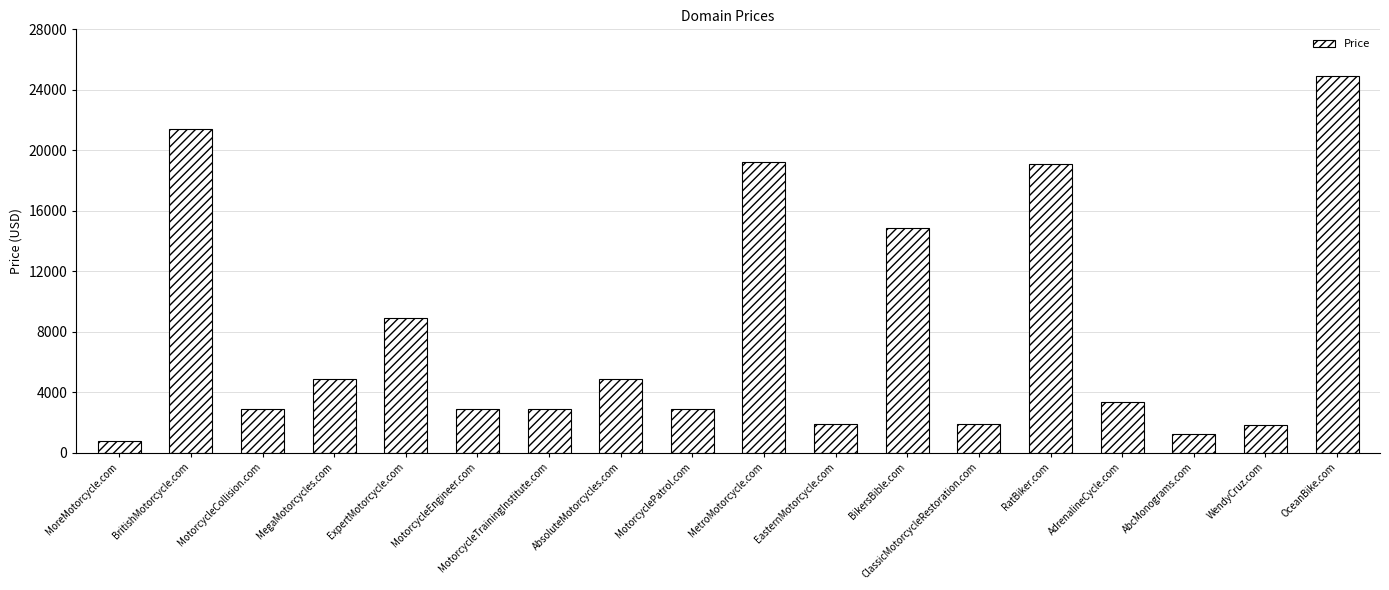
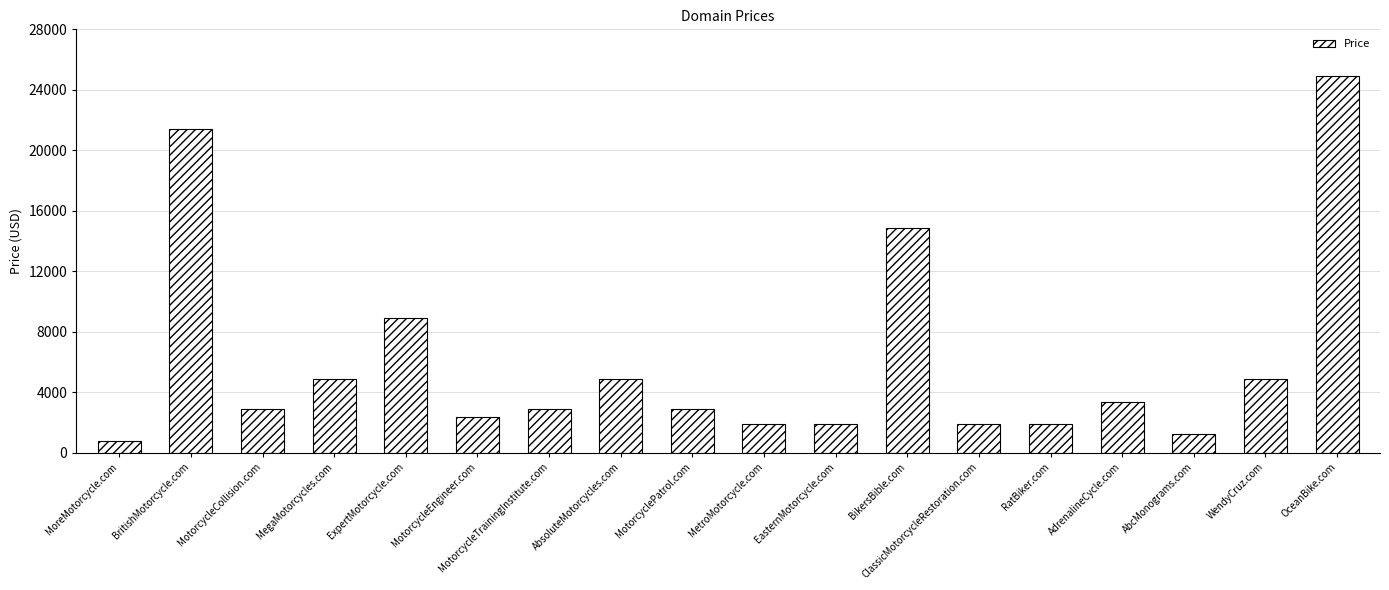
MotorcycleEngineer.com: 2900 -> 2300
MetroMotorcycle.com: 19200 -> 1900
RatBiker.com: 19100 -> 1900
WendyCruz.com: 1900 -> 4900
